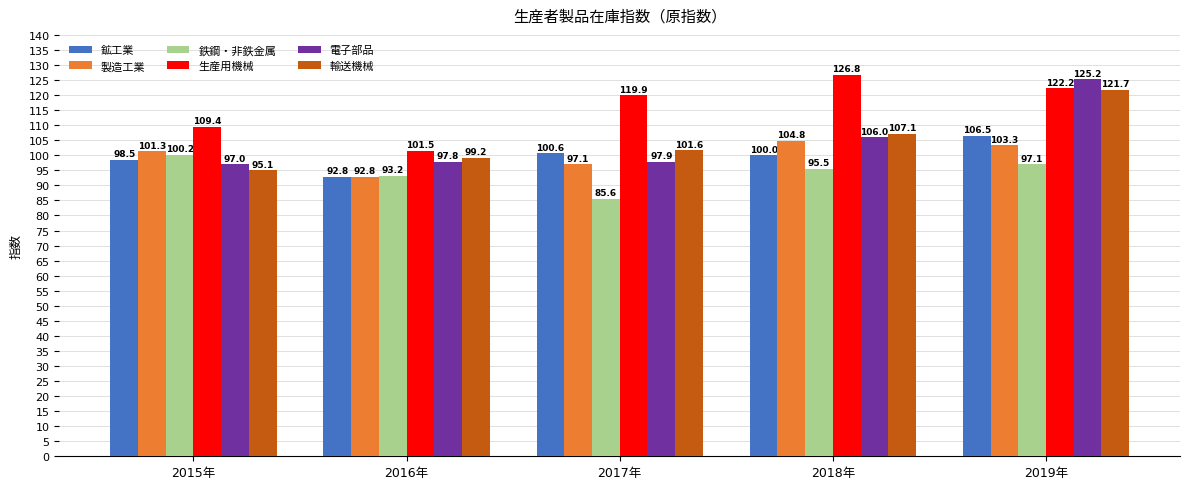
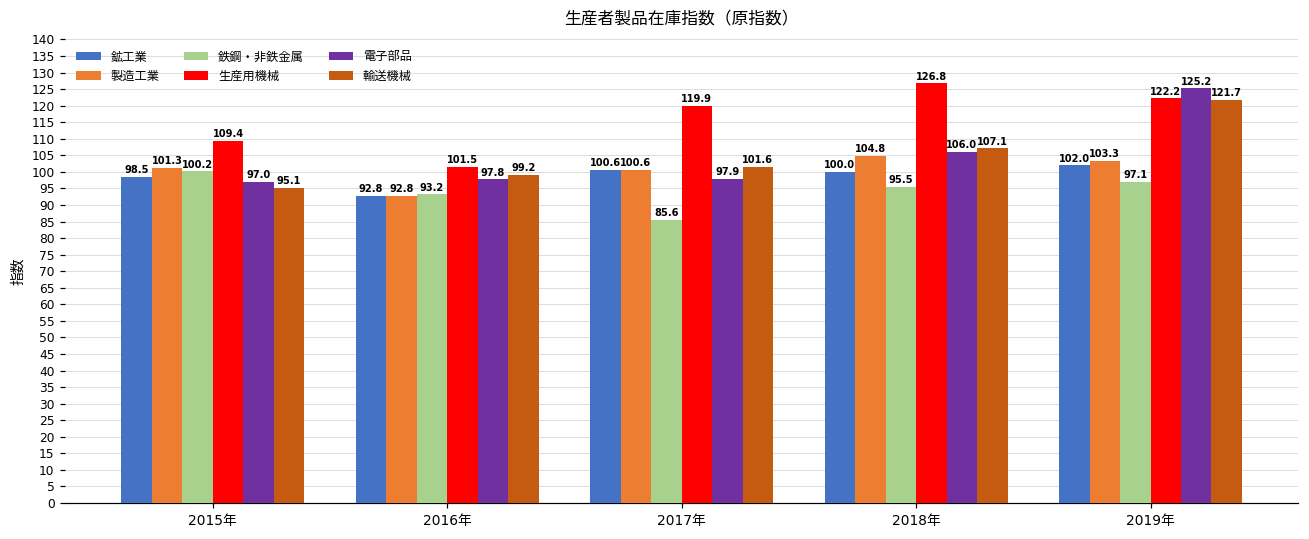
製造工業, 2017年: 97.1 -> 100.6
鉱工業, 2019年: 106.5 -> 102.0
